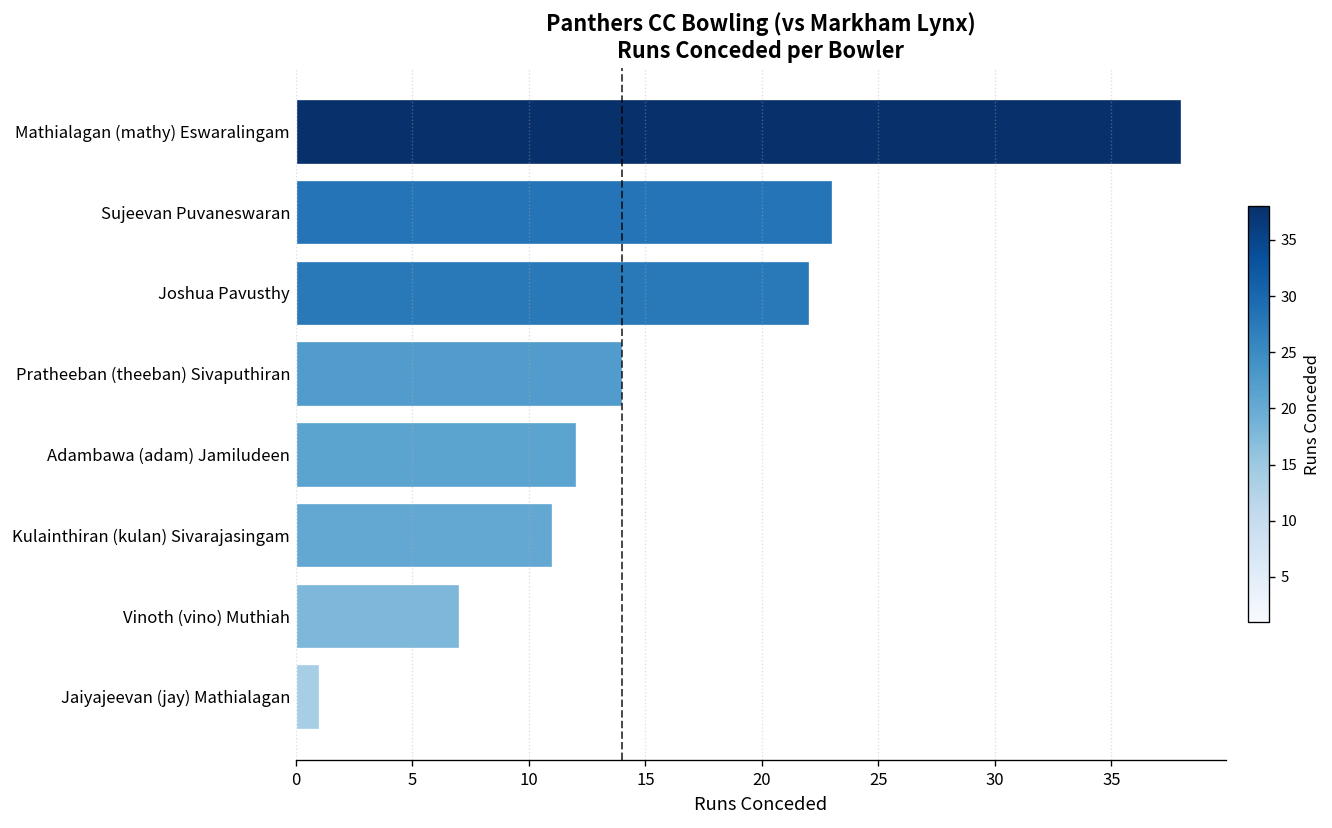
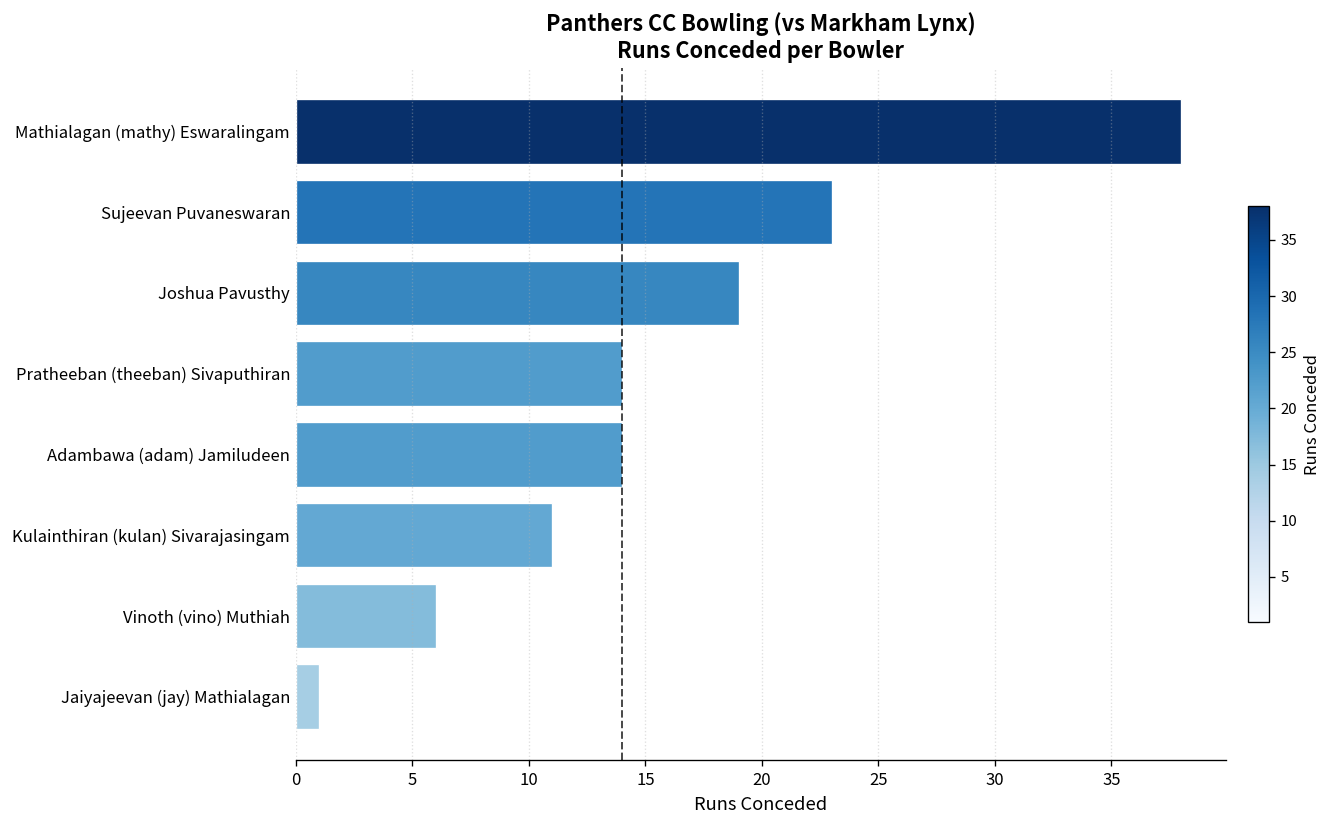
Joshua Pavusthy: 22 -> 19
Adambawa (adam) Jamiludeen: 12 -> 14
Vinoth (vino) Muthiah: 7 -> 6
